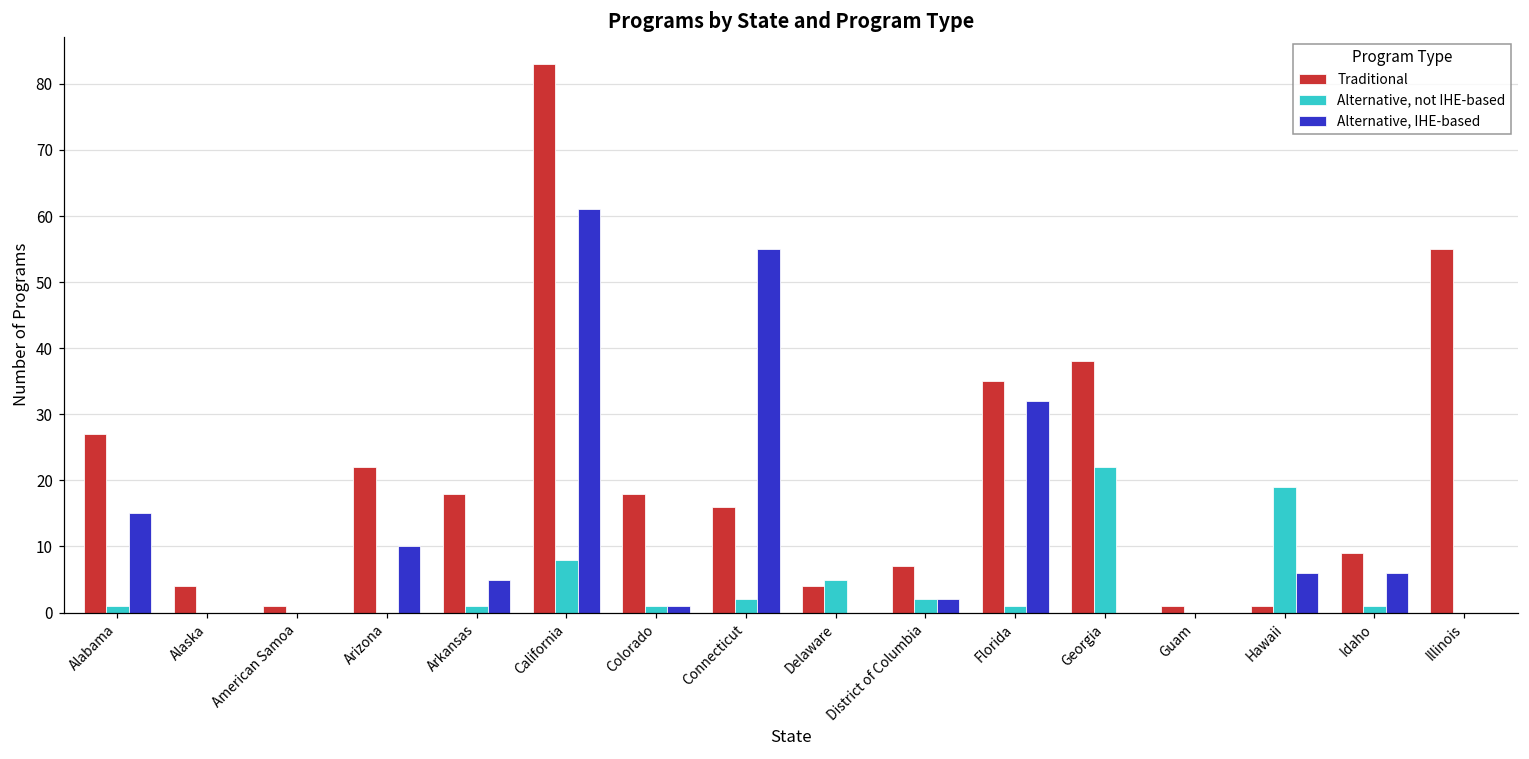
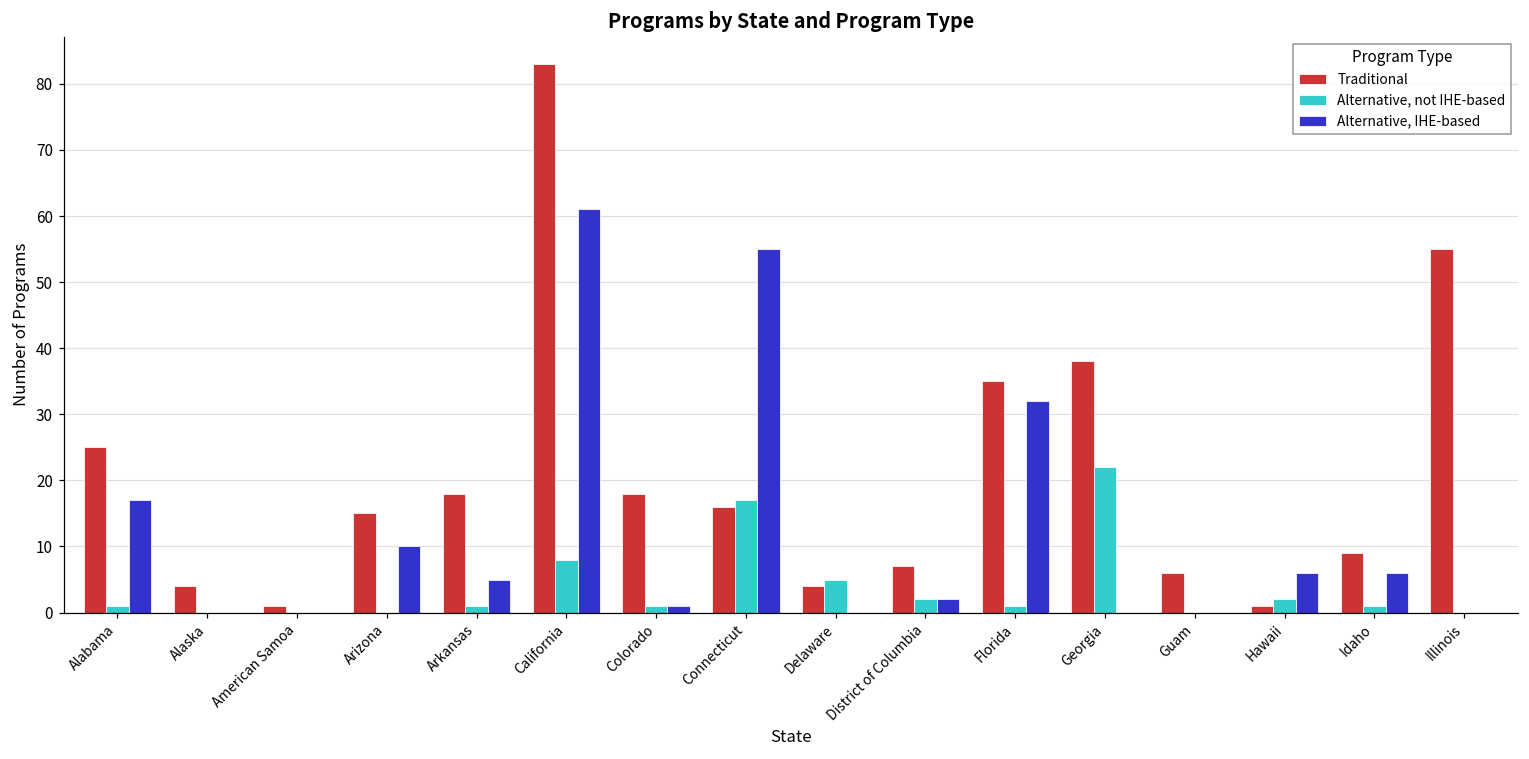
Traditional, Alabama: 27 -> 25
Alternative, IHE-based, Alabama: 15 -> 17
Traditional, Arizona: 22 -> 15
Alternative, not IHE-based, Connecticut: 2 -> 17
Traditional, Guam: 1 -> 6
Alternative, not IHE-based, Hawaii: 19 -> 2
